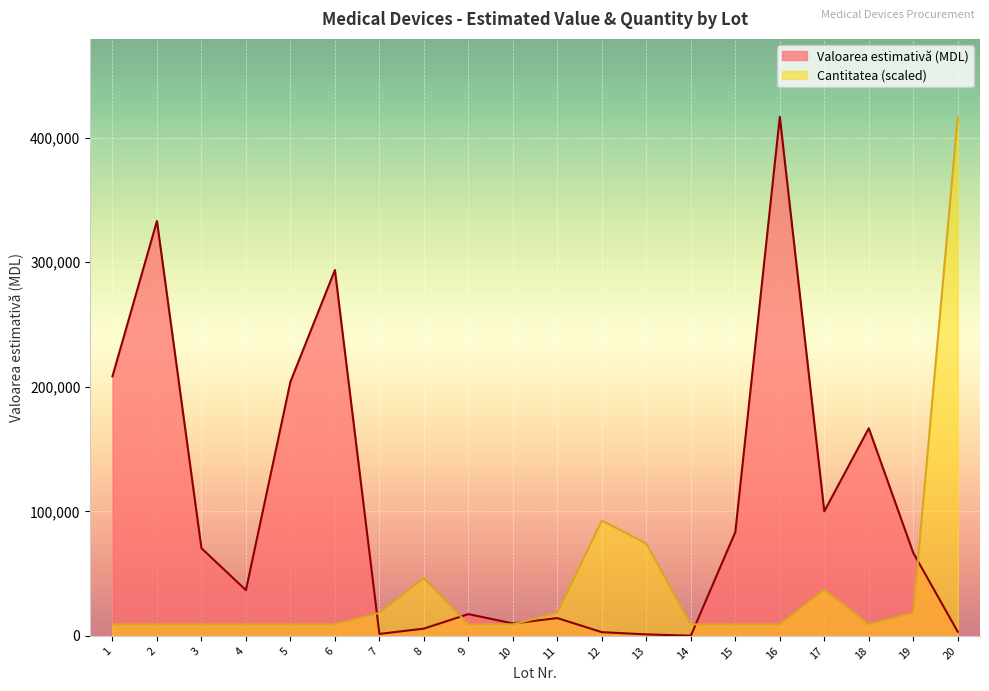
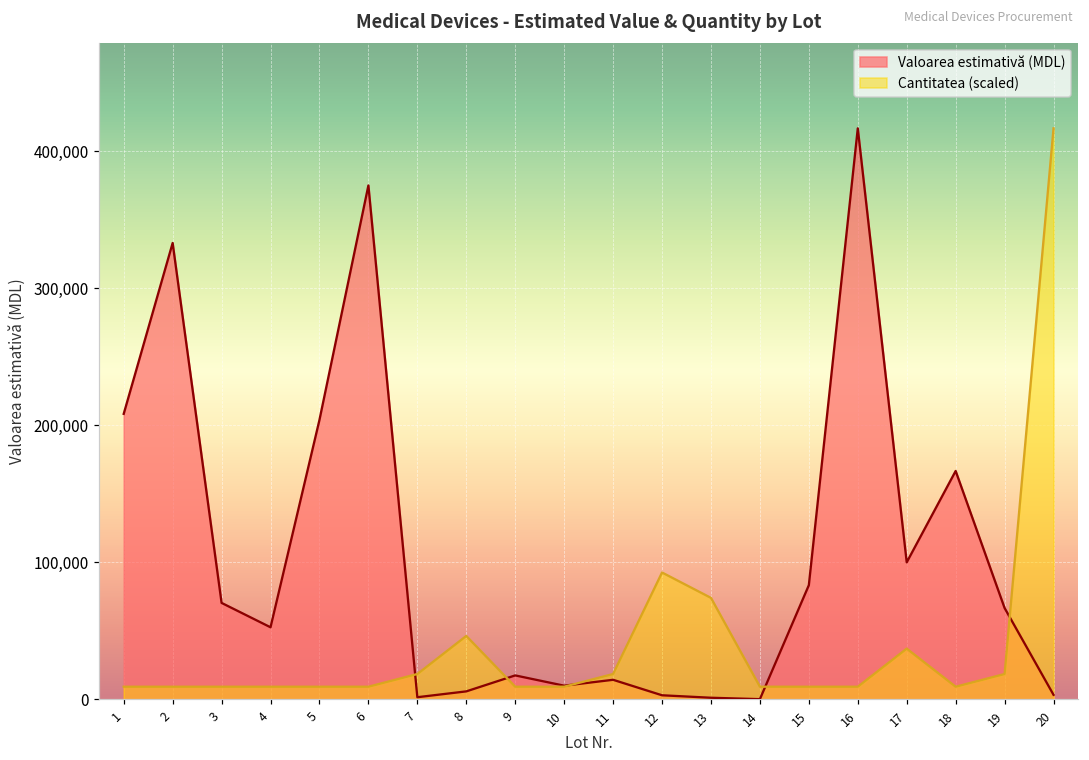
Valoarea estimativă (MDL), 4: 37,000 -> 53,000
Valoarea estimativă (MDL), 6: 294,000 -> 375,000
